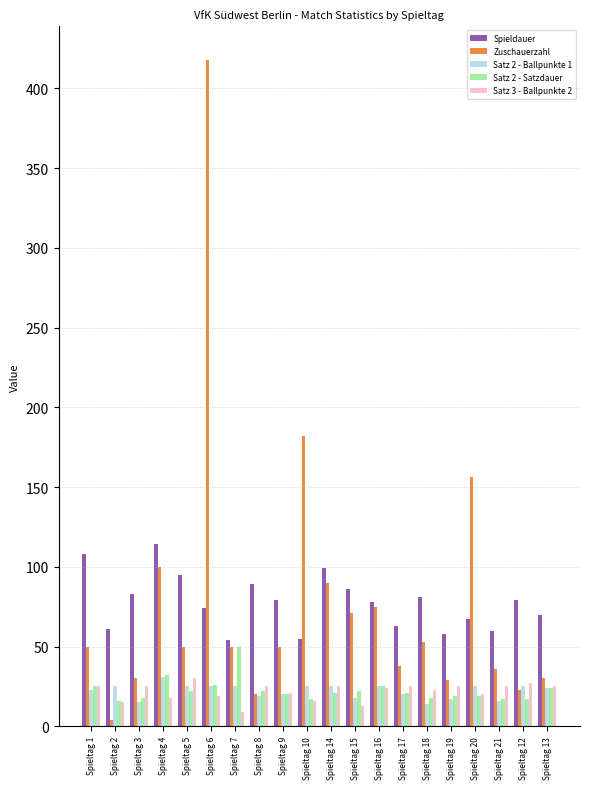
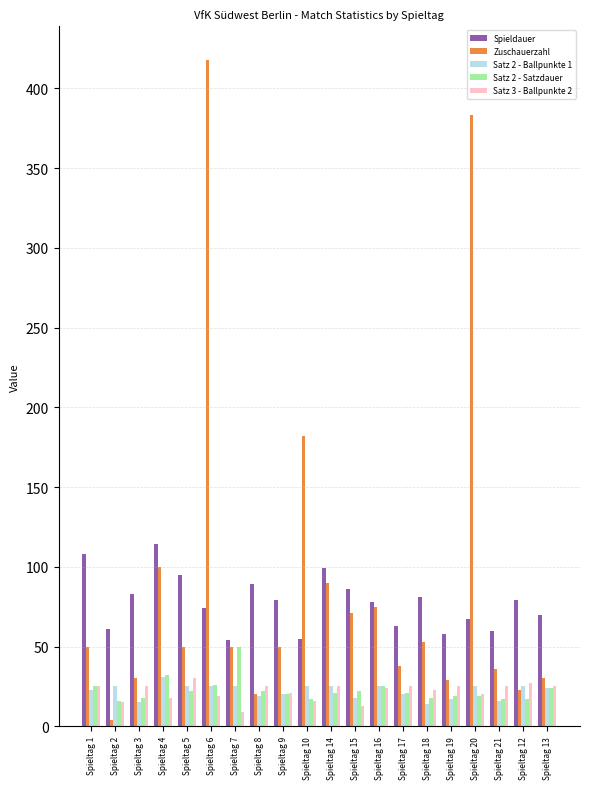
Zuschauerzahl, Spieltag 20: 156 -> 383
